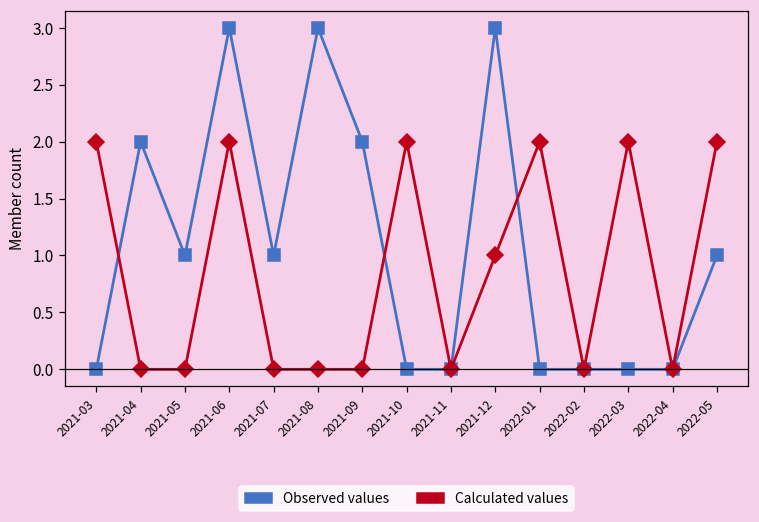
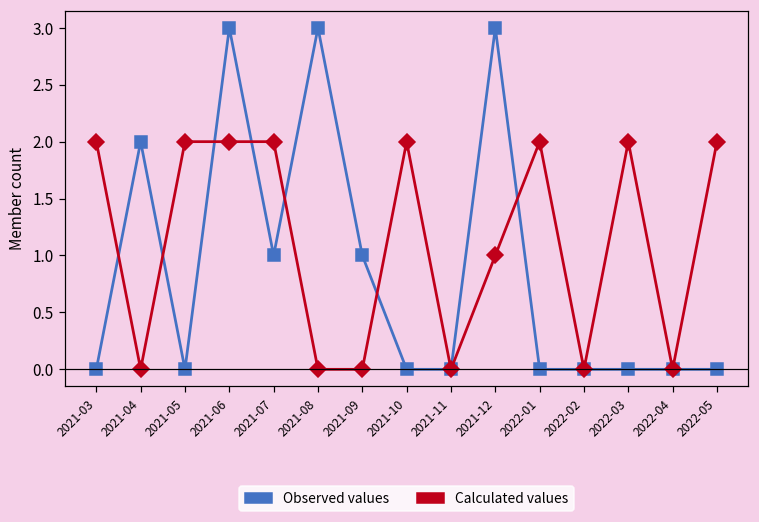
Observed values, 2021-05: 1 -> 0
Calculated values, 2021-05: 0 -> 2
Calculated values, 2021-07: 0 -> 2
Observed values, 2021-09: 2 -> 1
Observed values, 2022-05: 1 -> 0
